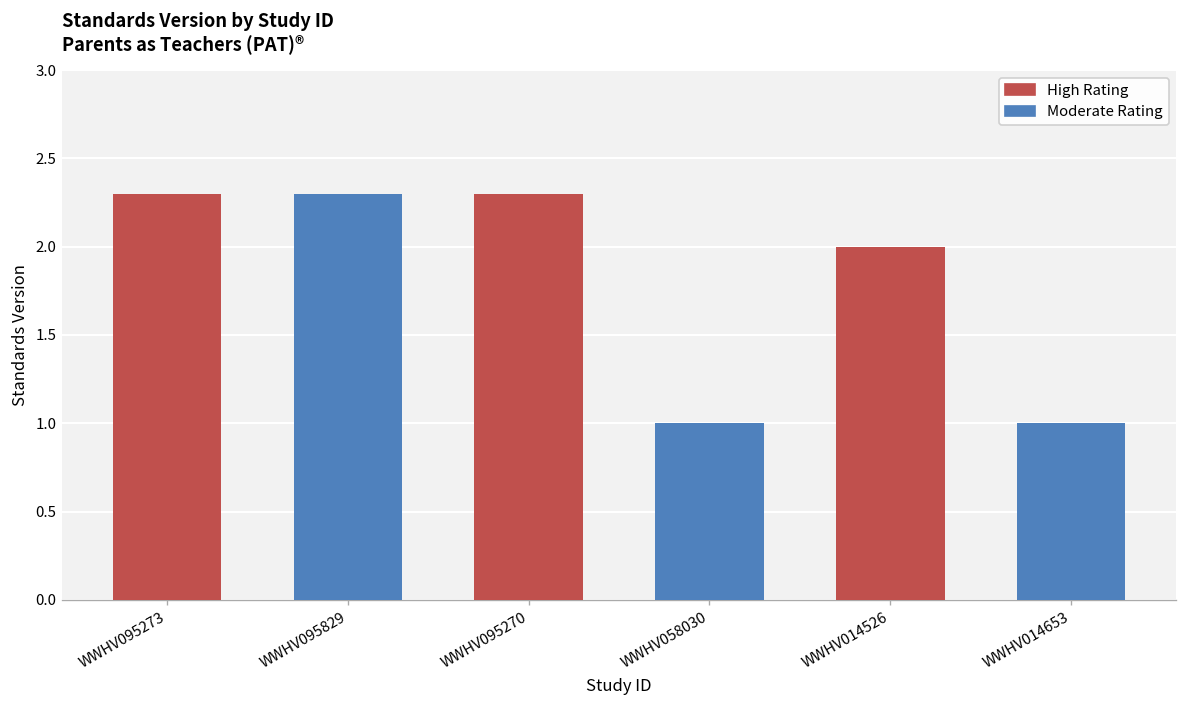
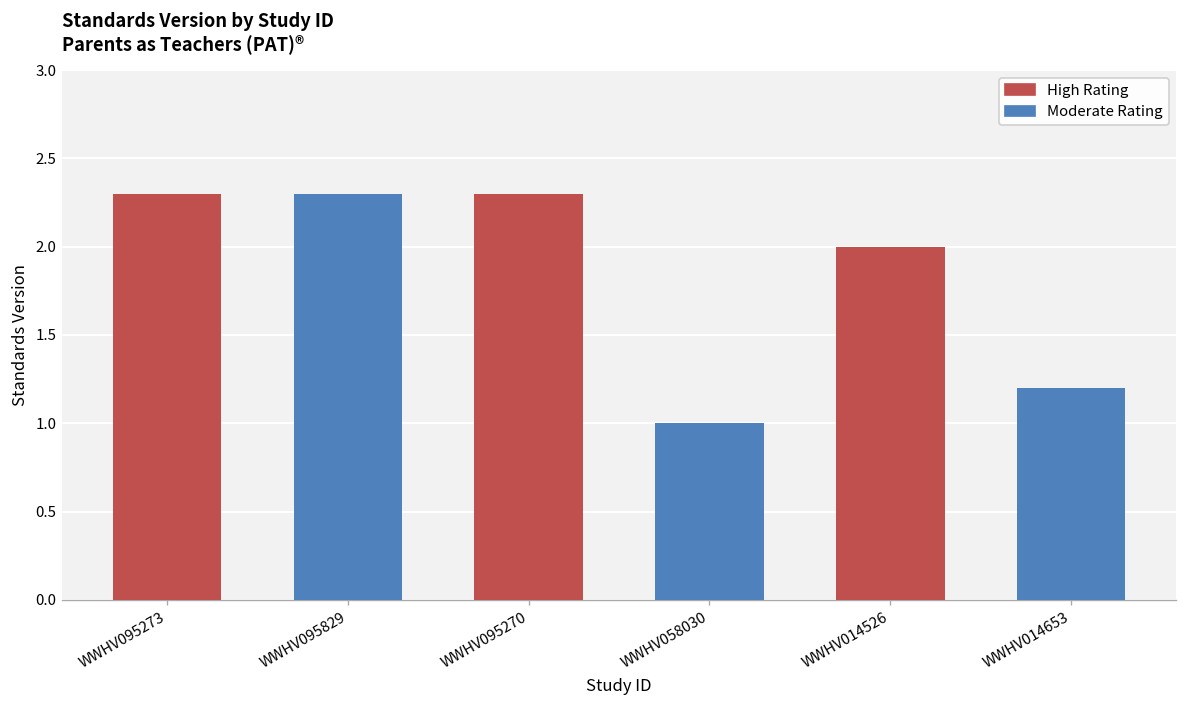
WWHV014653: 1.0 -> 1.2
